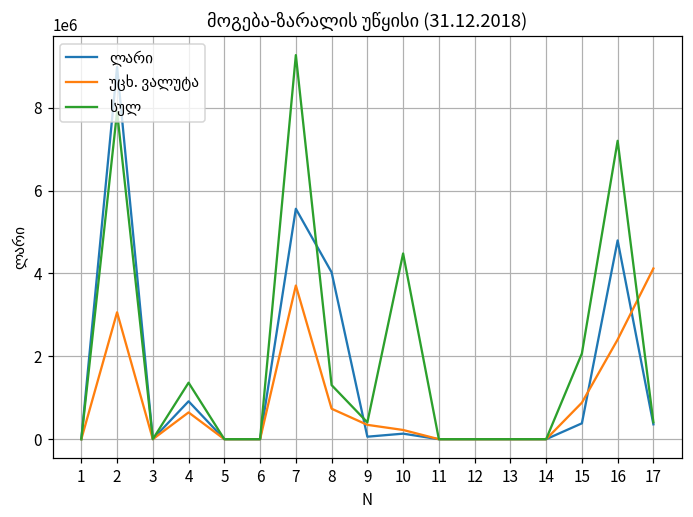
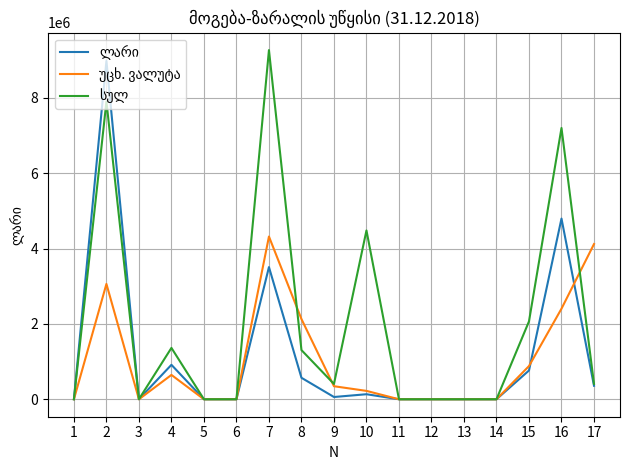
ლარი, 7: 5600000 -> 3500000
უცხ. ვალუტა, 7: 3700000 -> 4300000
ლარი, 8: 4000000 -> 600000
უცხ. ვალუტა, 8: 700000 -> 2100000
ლარი, 15: 400000 -> 800000
